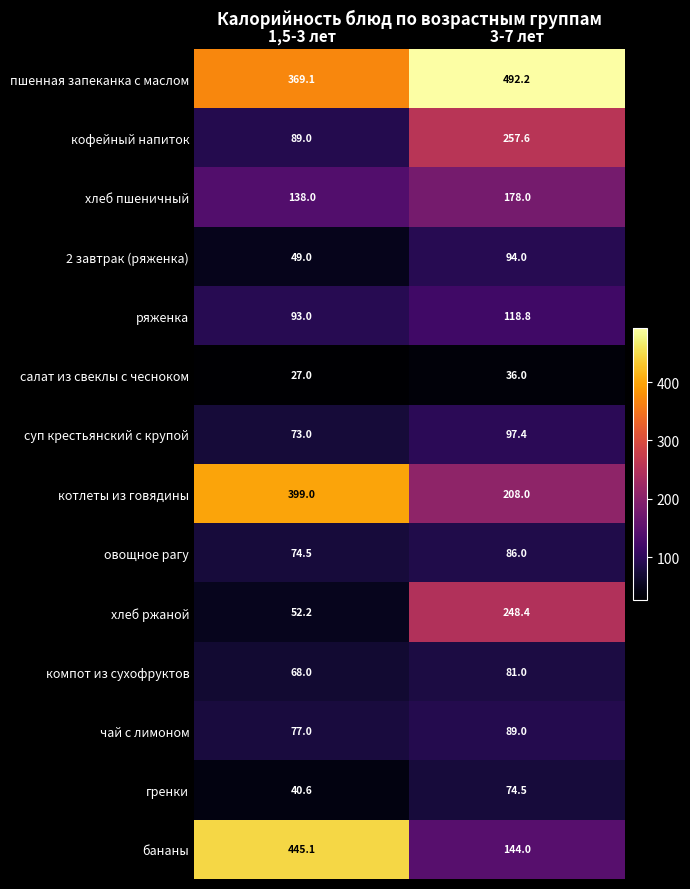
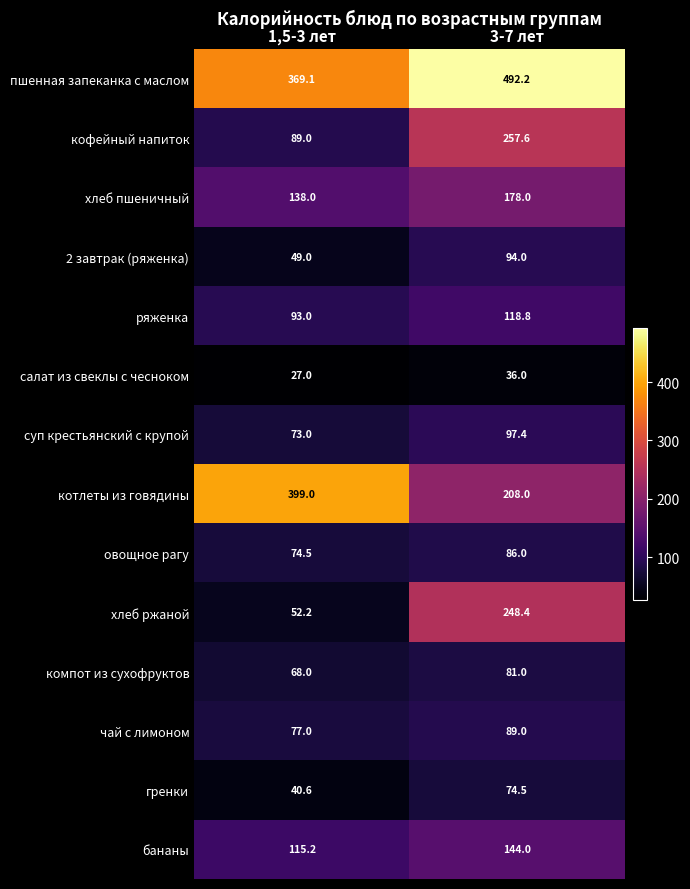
бананы, 1,5-3 лет: 445.1 -> 115.2
